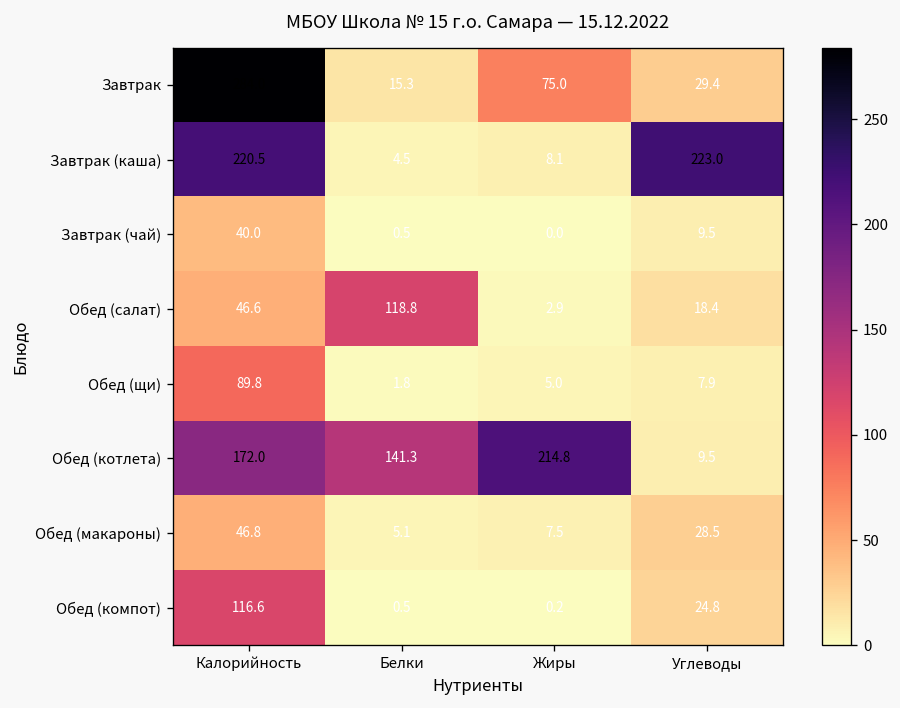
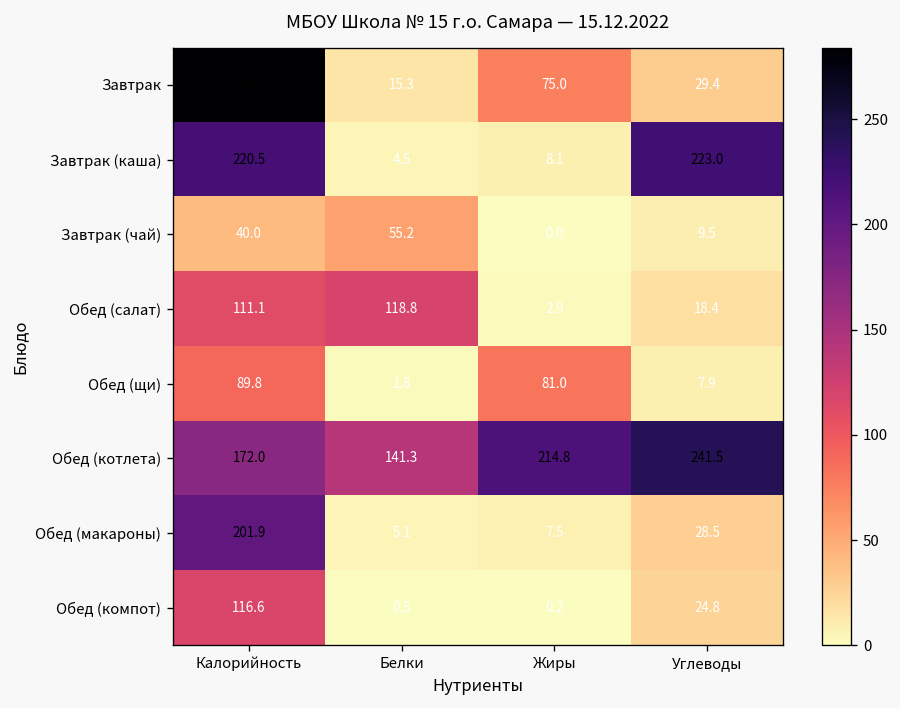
Завтрак (чай), Белки: 0.5 -> 55.2
Обед (салат), Калорийность: 46.6 -> 111.1
Обед (щи), Жиры: 5.0 -> 81.0
Обед (котлета), Углеводы: 9.5 -> 241.5
Обед (макароны), Калорийность: 46.8 -> 201.9
